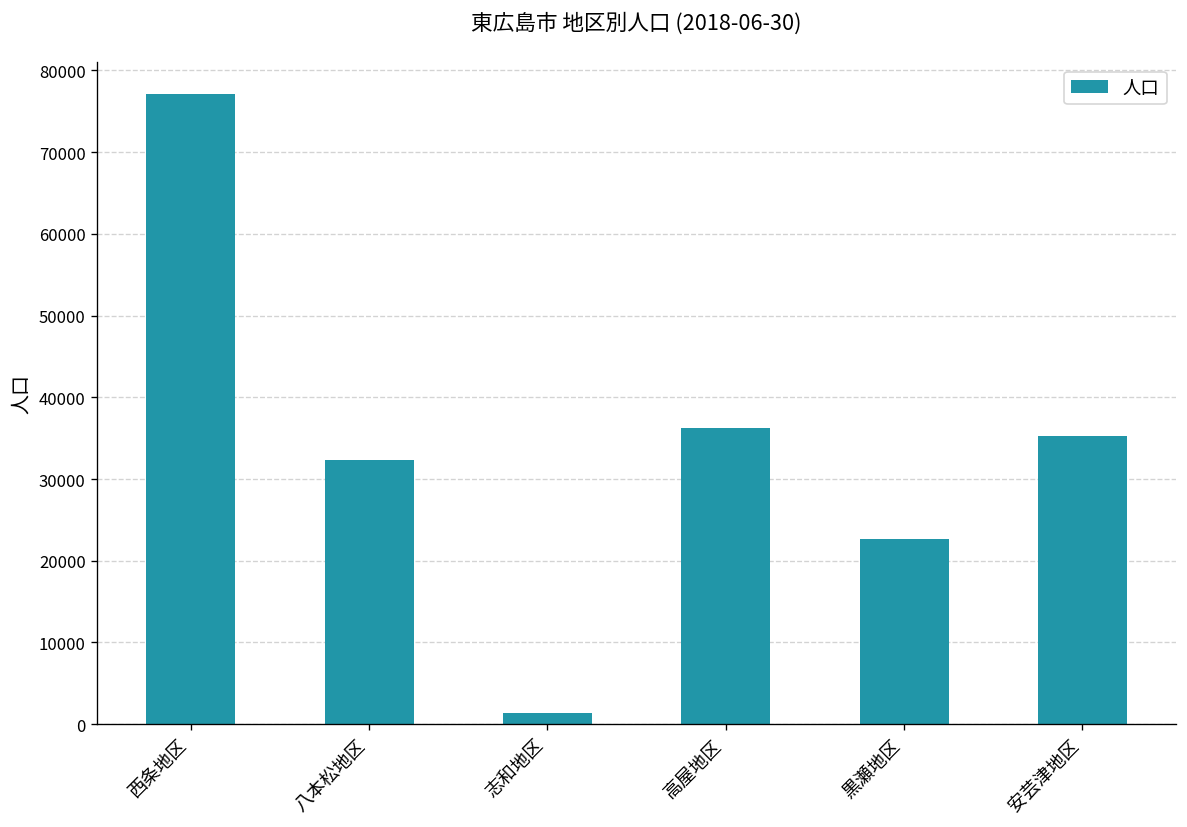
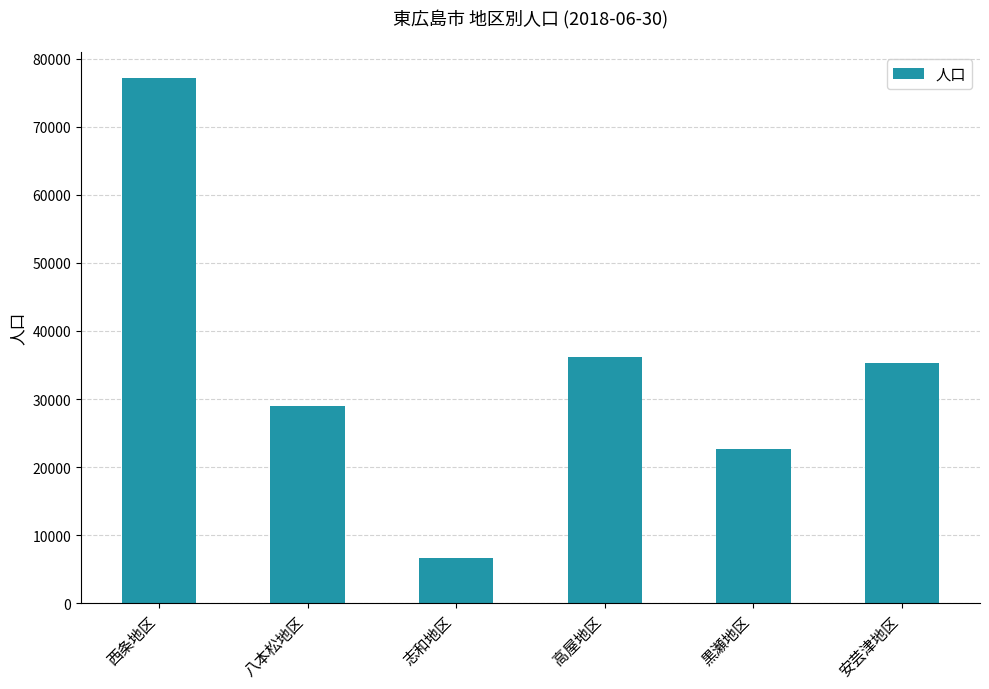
八本松地区: 32000 -> 29000
志和地区: 1000 -> 7000
